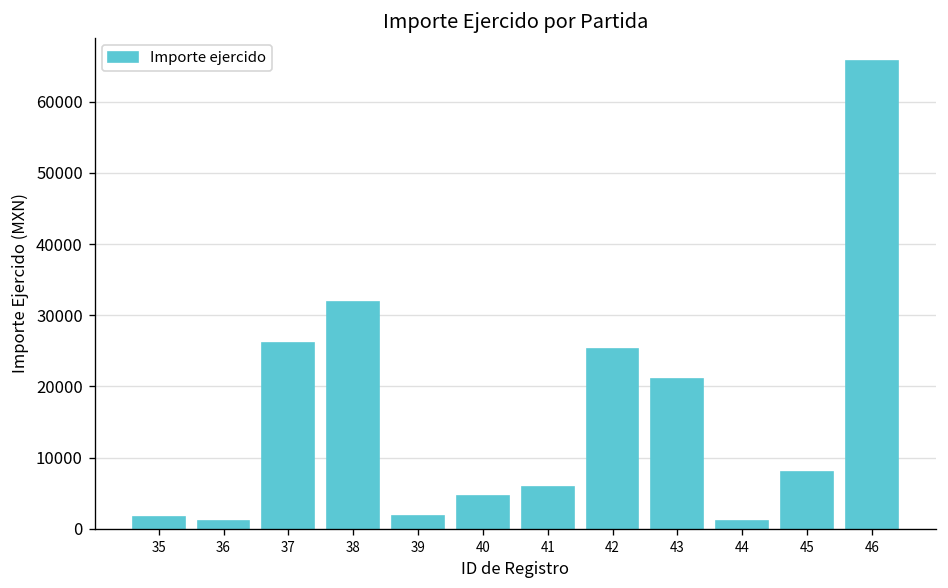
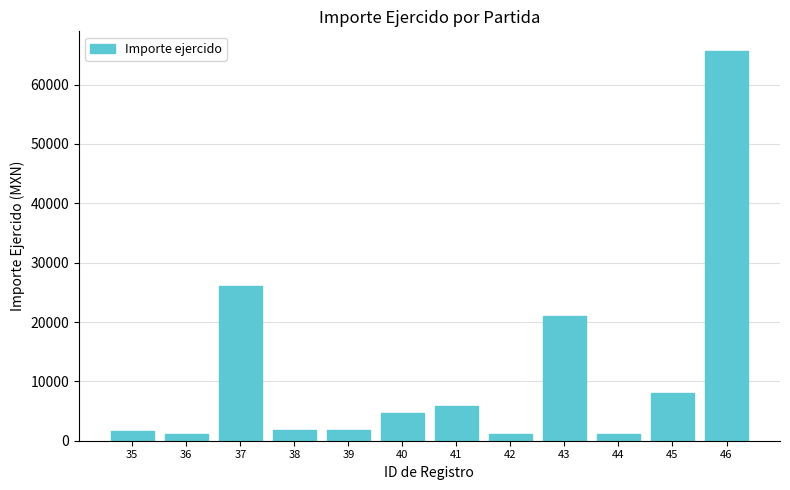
38: 32000 -> 2000
42: 25000 -> 1000
